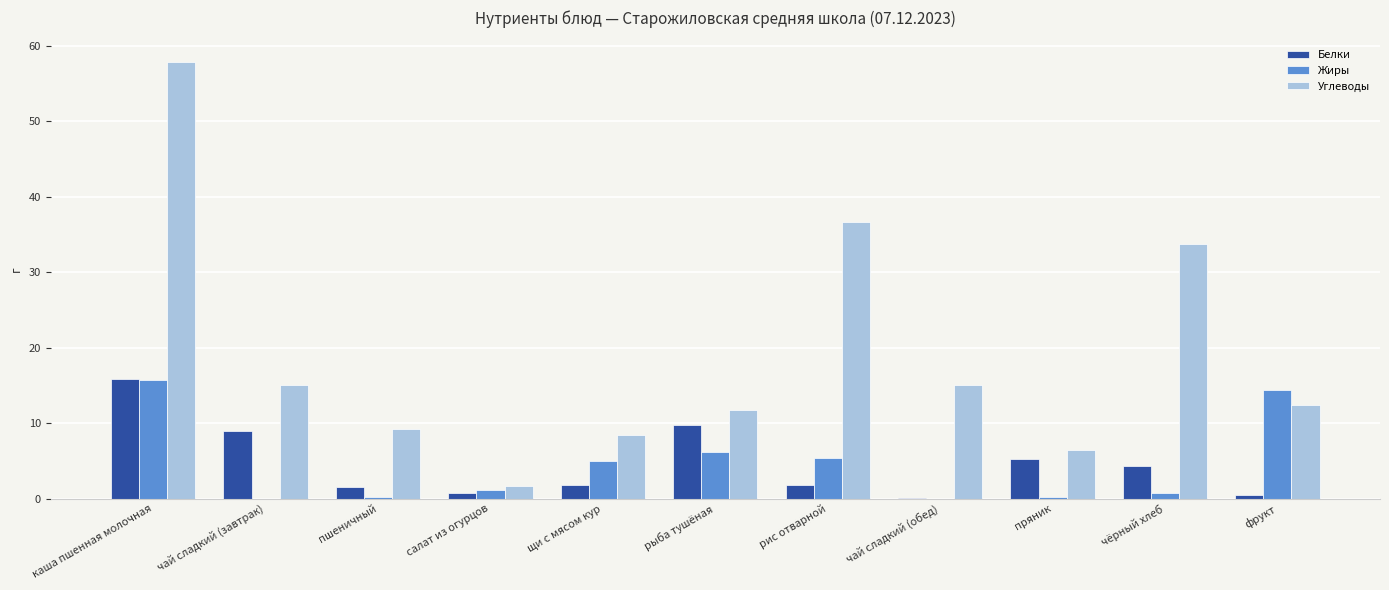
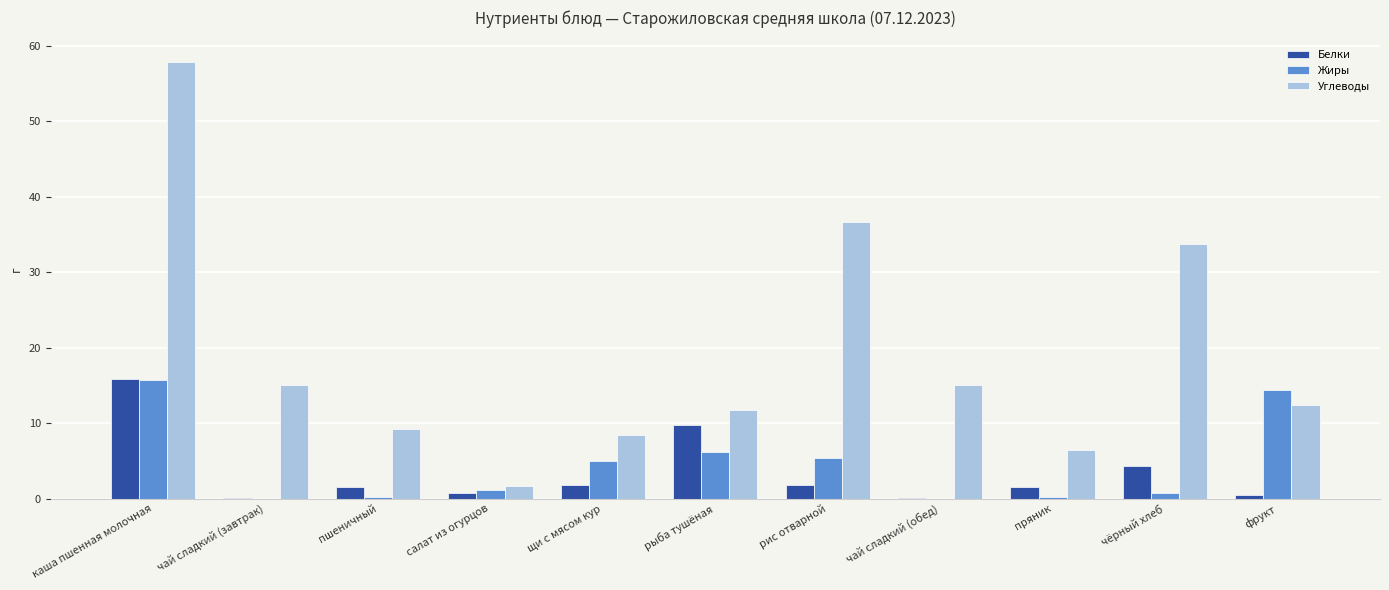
Белки, чай сладкий (завтрак): 9 -> 0
Белки, пряник: 5 -> 2
